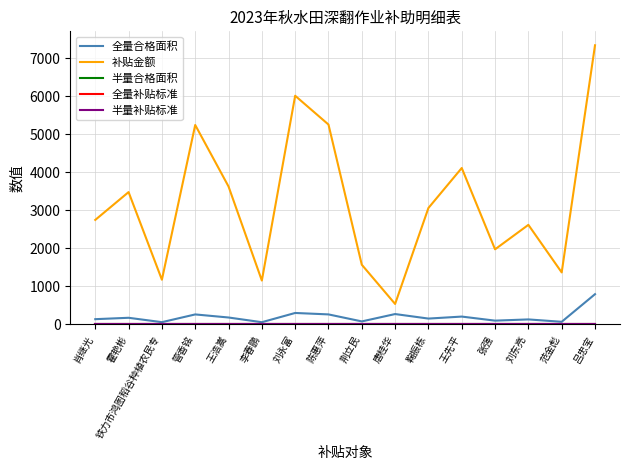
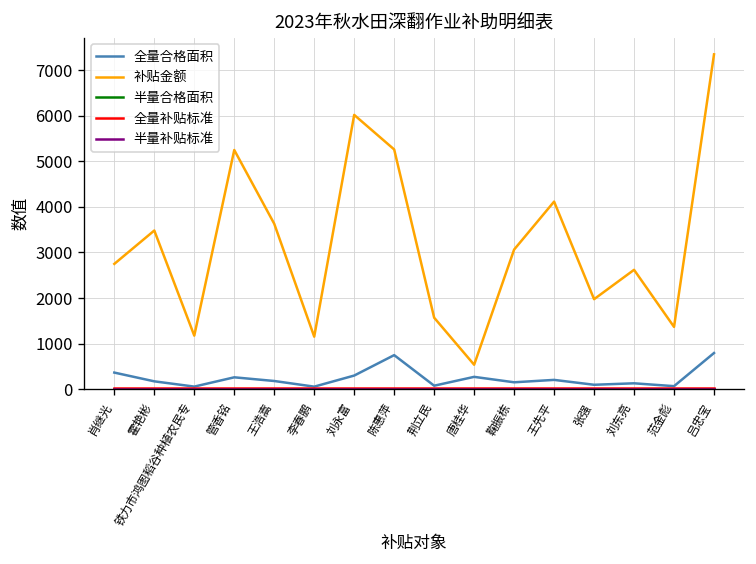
全量合格面积, 肖继光: 100 -> 400
全量合格面积, 陈惠萍: 300 -> 700
